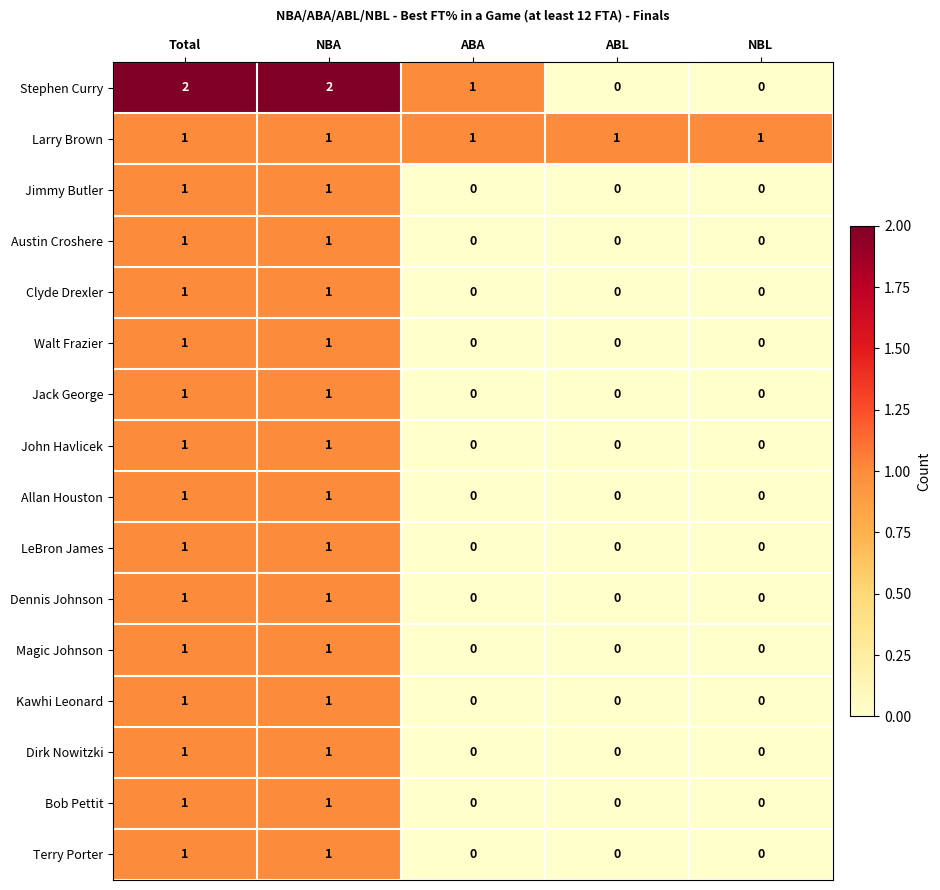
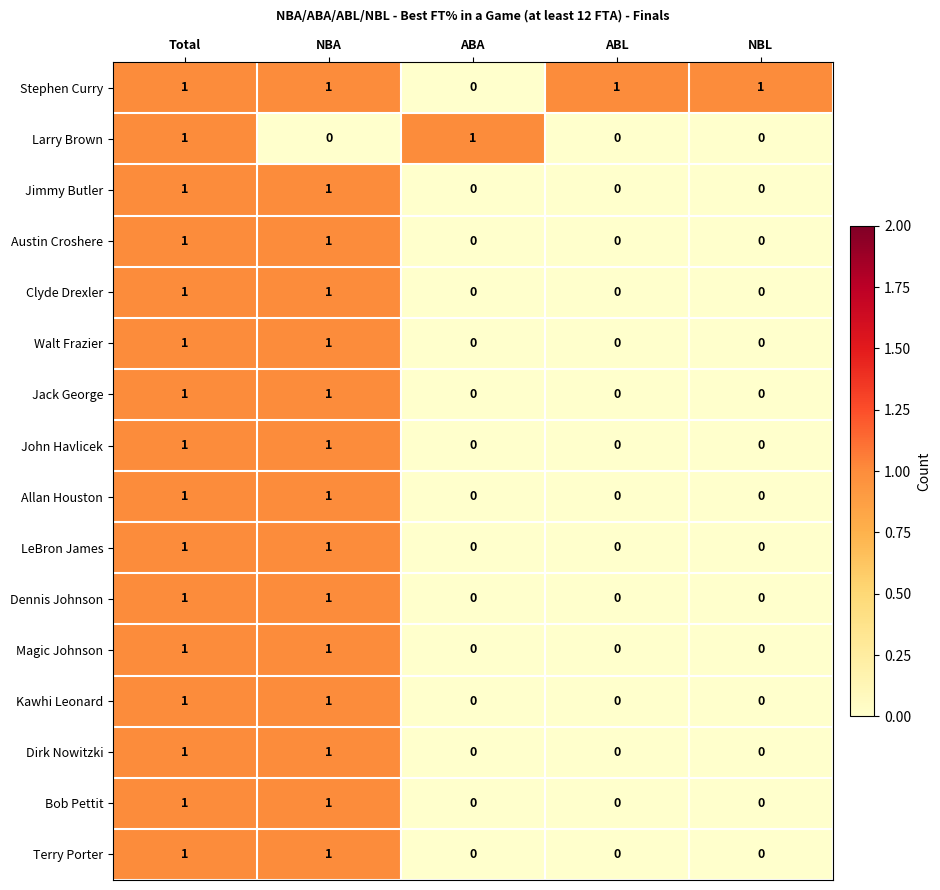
Stephen Curry, Total: 2 -> 1
Stephen Curry, NBA: 2 -> 1
Stephen Curry, ABA: 1 -> 0
Stephen Curry, ABL: 0 -> 1
Stephen Curry, NBL: 0 -> 1
Larry Brown, NBA: 1 -> 0
Larry Brown, ABL: 1 -> 0
Larry Brown, NBL: 1 -> 0
